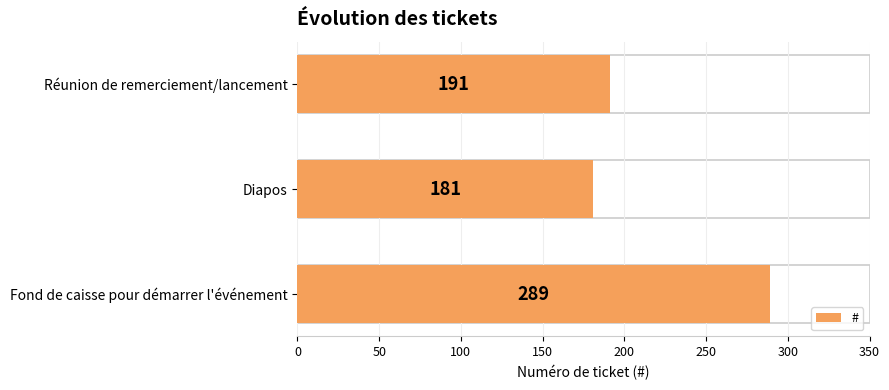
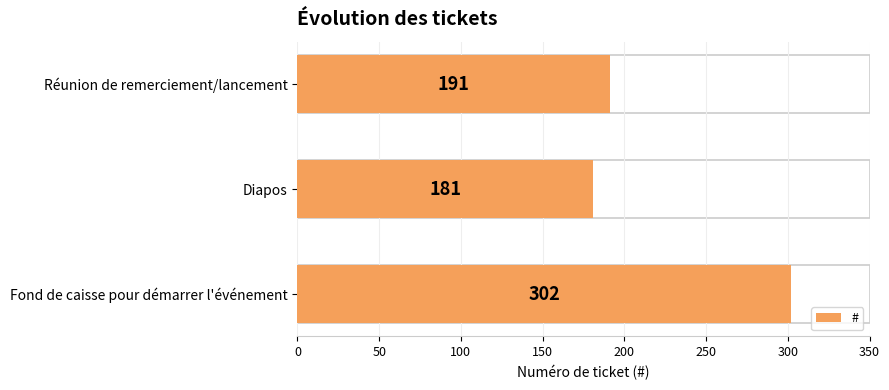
#, Fond de caisse pour démarrer l'événement: 289 -> 302
